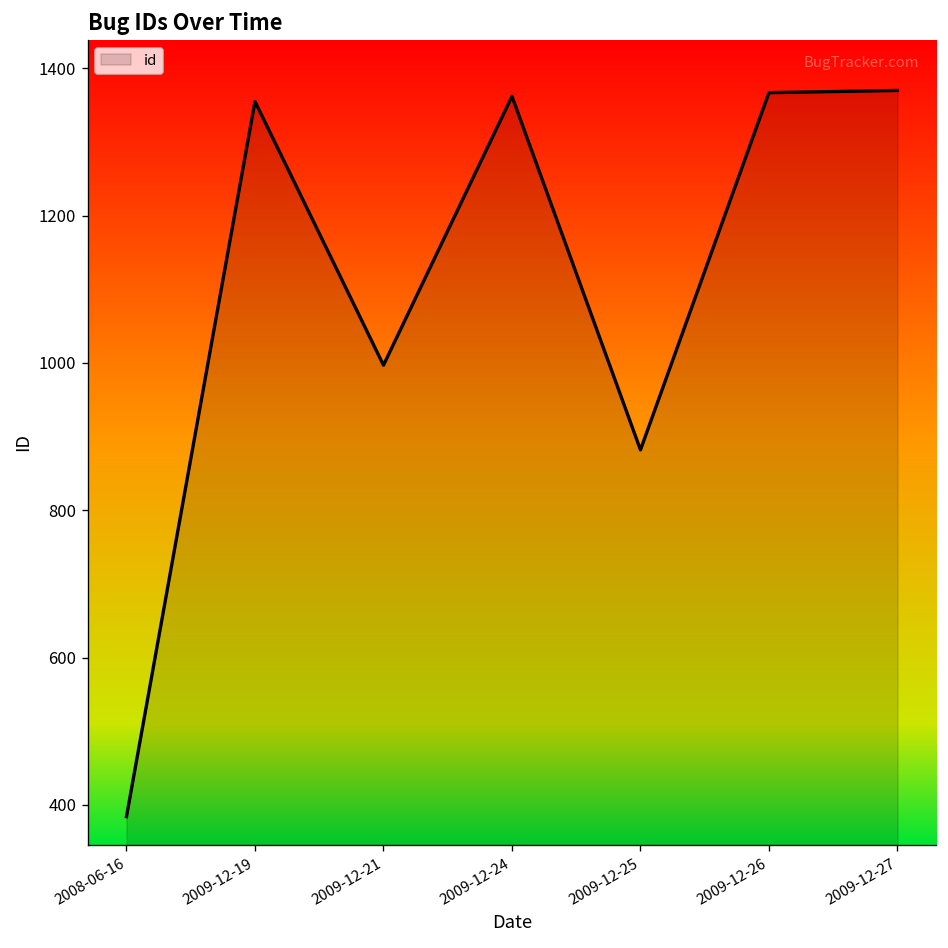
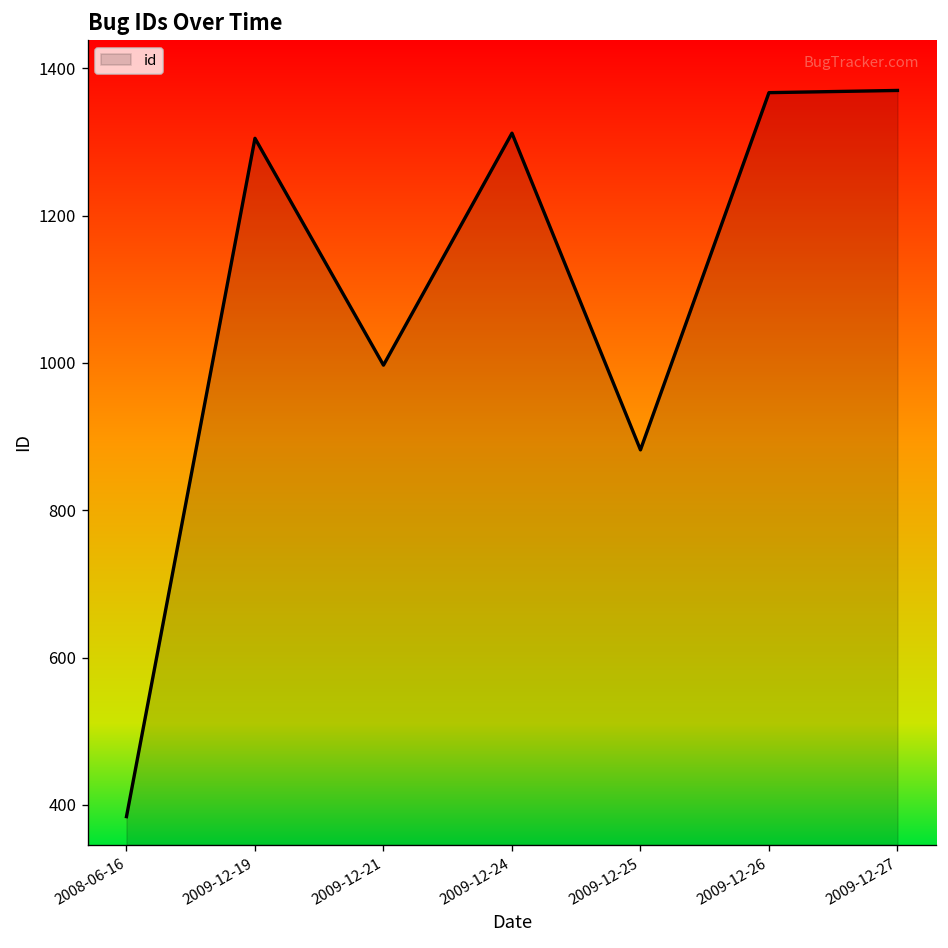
2009-12-19: 1360 -> 1310
2009-12-24: 1360 -> 1310
